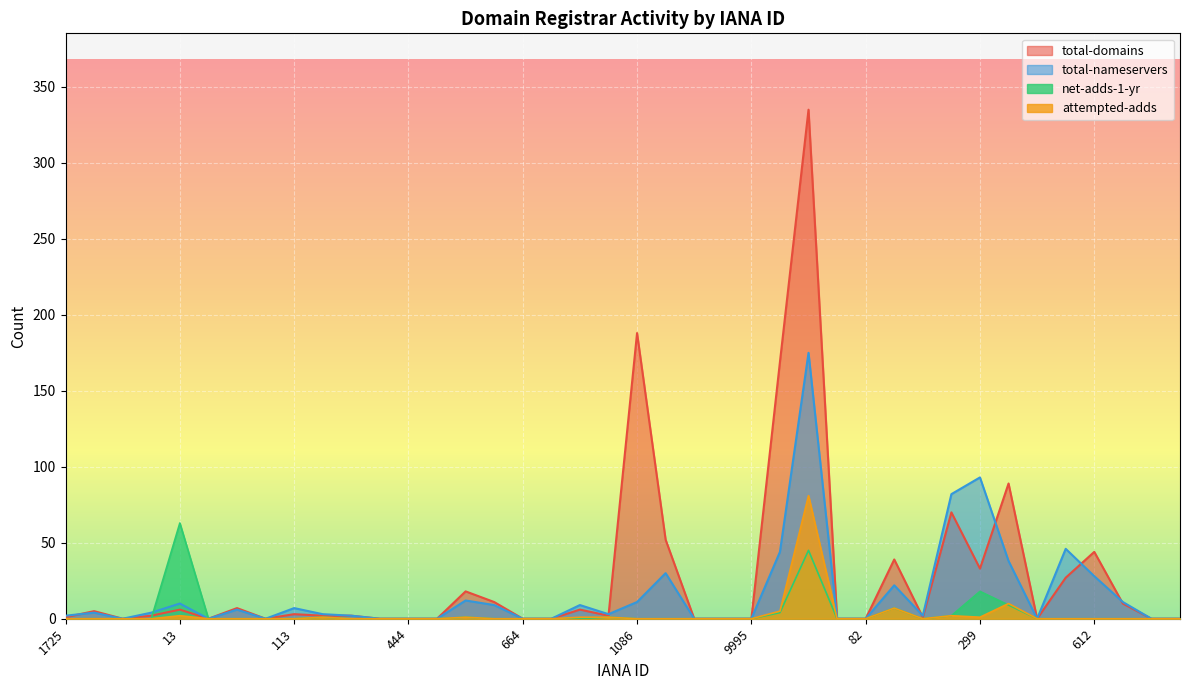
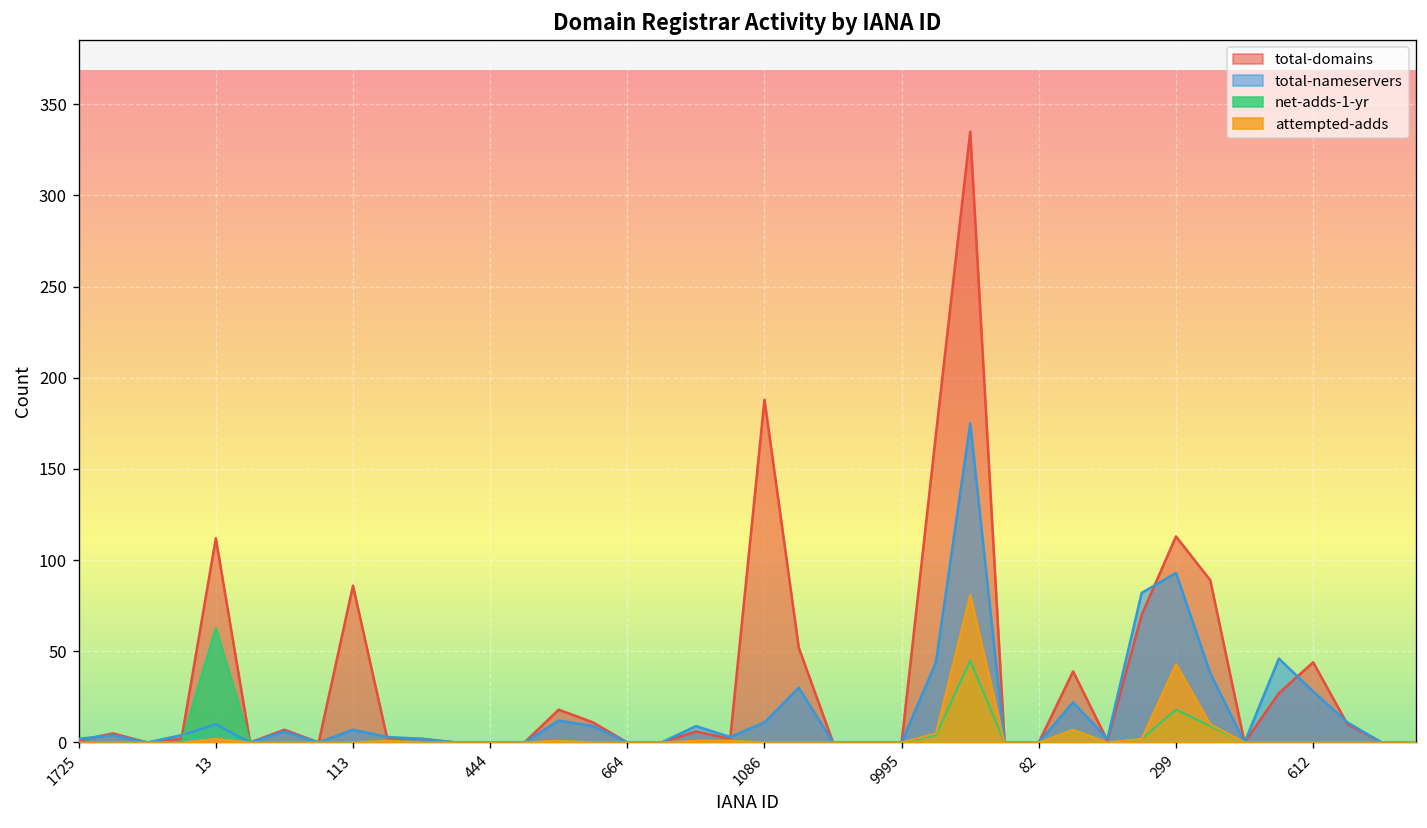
total-domains, 13: 6 -> 112
total-domains, 113: 3 -> 86
total-domains, 299: 33 -> 113
attempted-adds, 299: 1 -> 43
